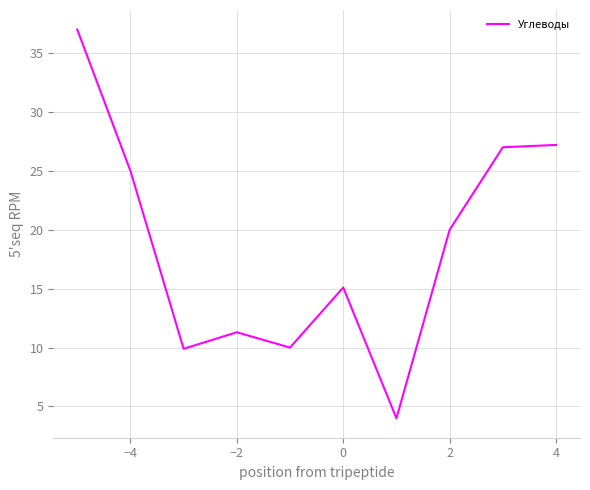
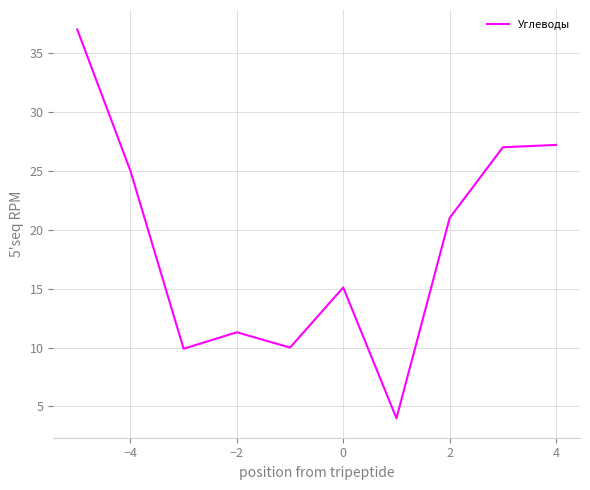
2: 20 -> 21
